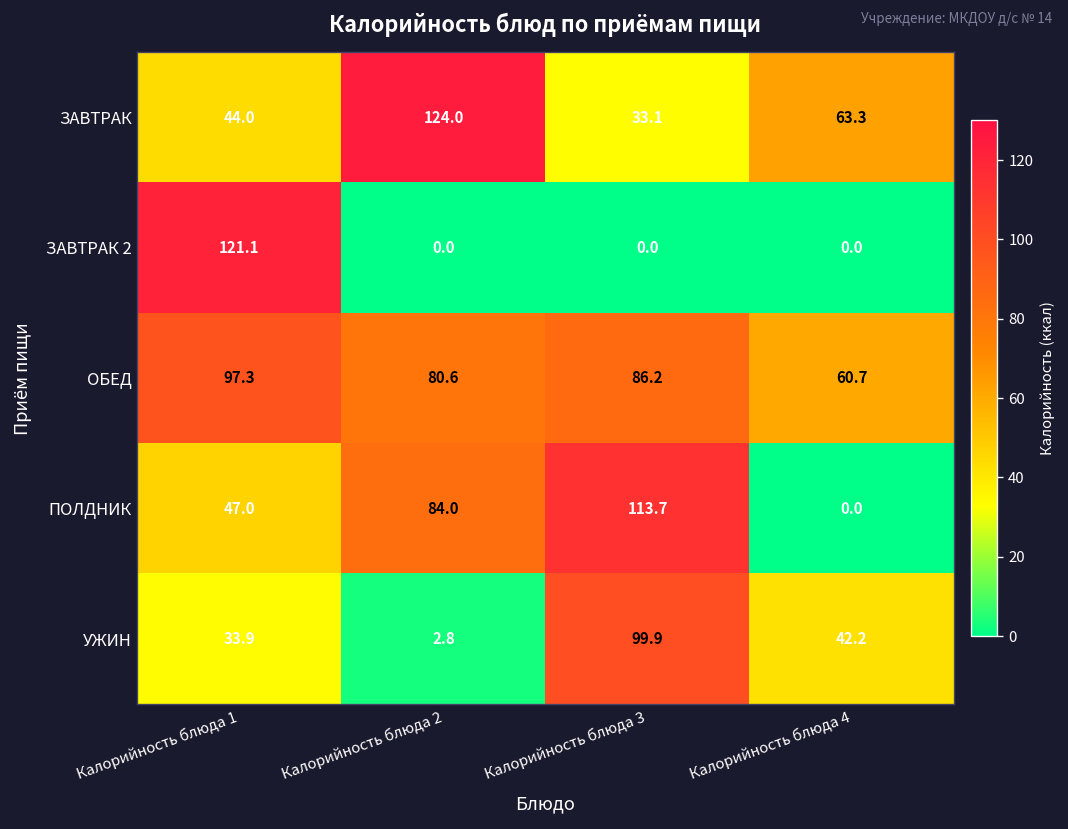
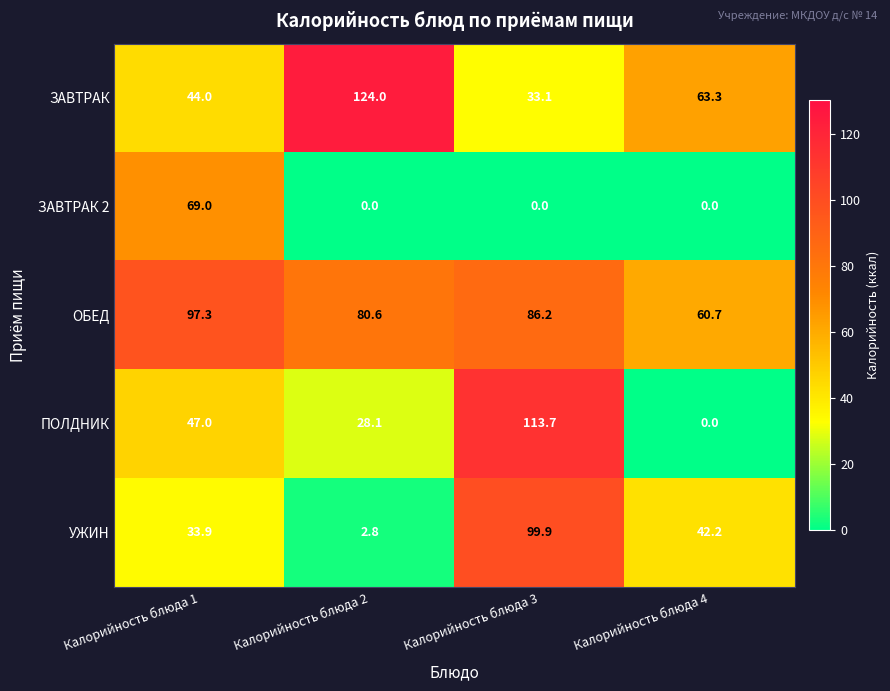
ЗАВТРАК 2, Калорийность блюда 1: 121.1 -> 69.0
ПОЛДНИК, Калорийность блюда 2: 84.0 -> 28.1
